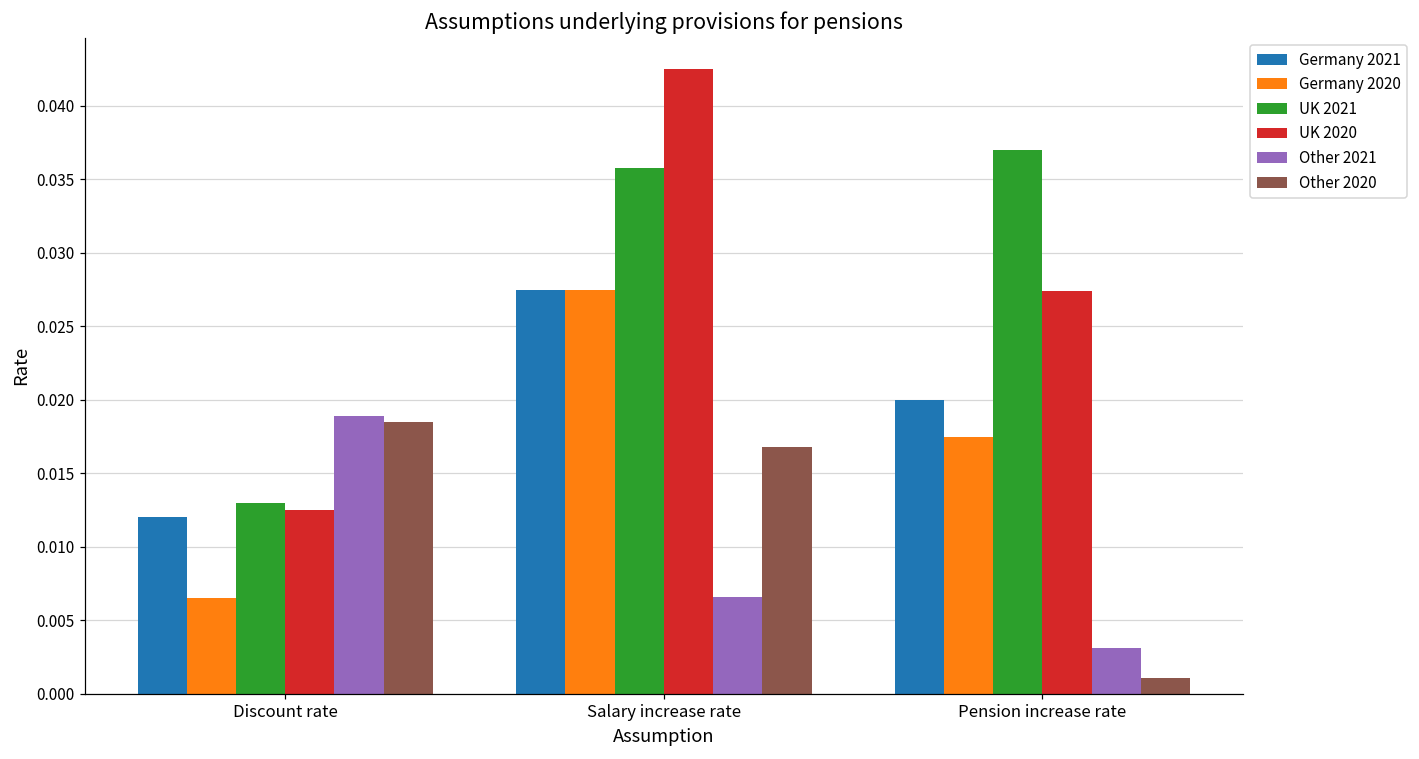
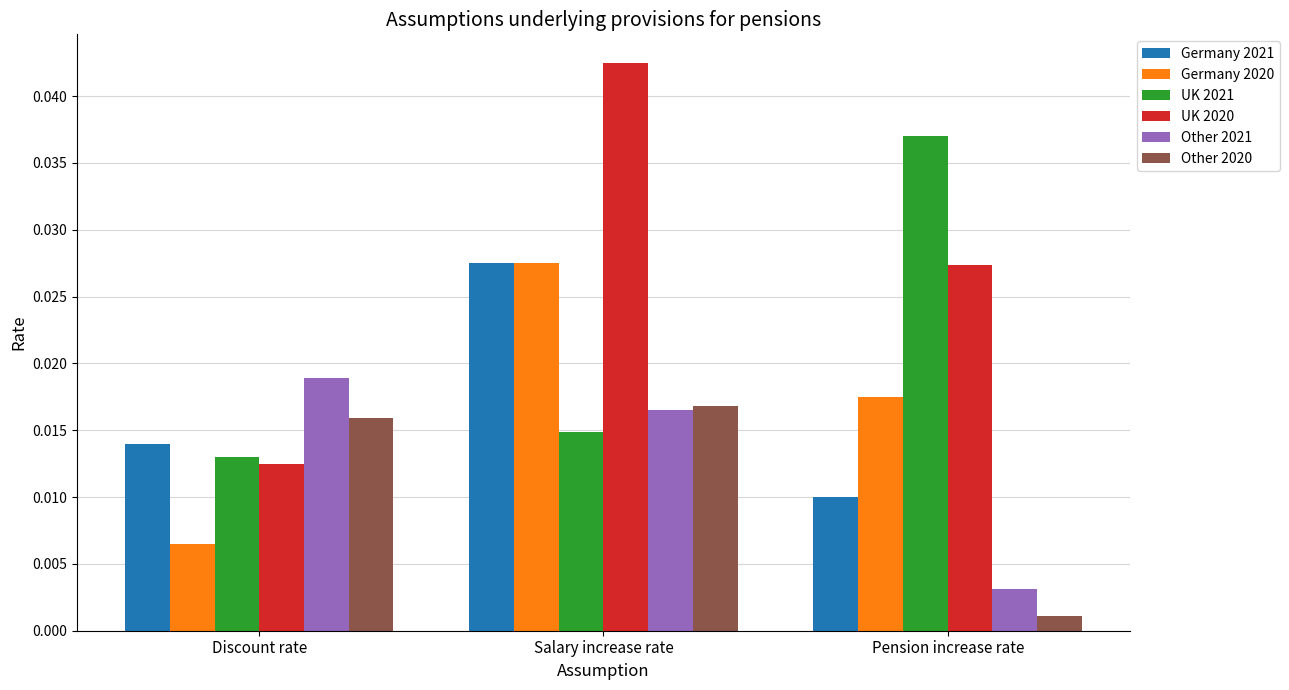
Germany 2021, Discount rate: 0.012 -> 0.014
Other 2020, Discount rate: 0.0185 -> 0.0159
UK 2021, Salary increase rate: 0.0358 -> 0.0149
Other 2021, Salary increase rate: 0.0066 -> 0.0165
Germany 2021, Pension increase rate: 0.02 -> 0.01
